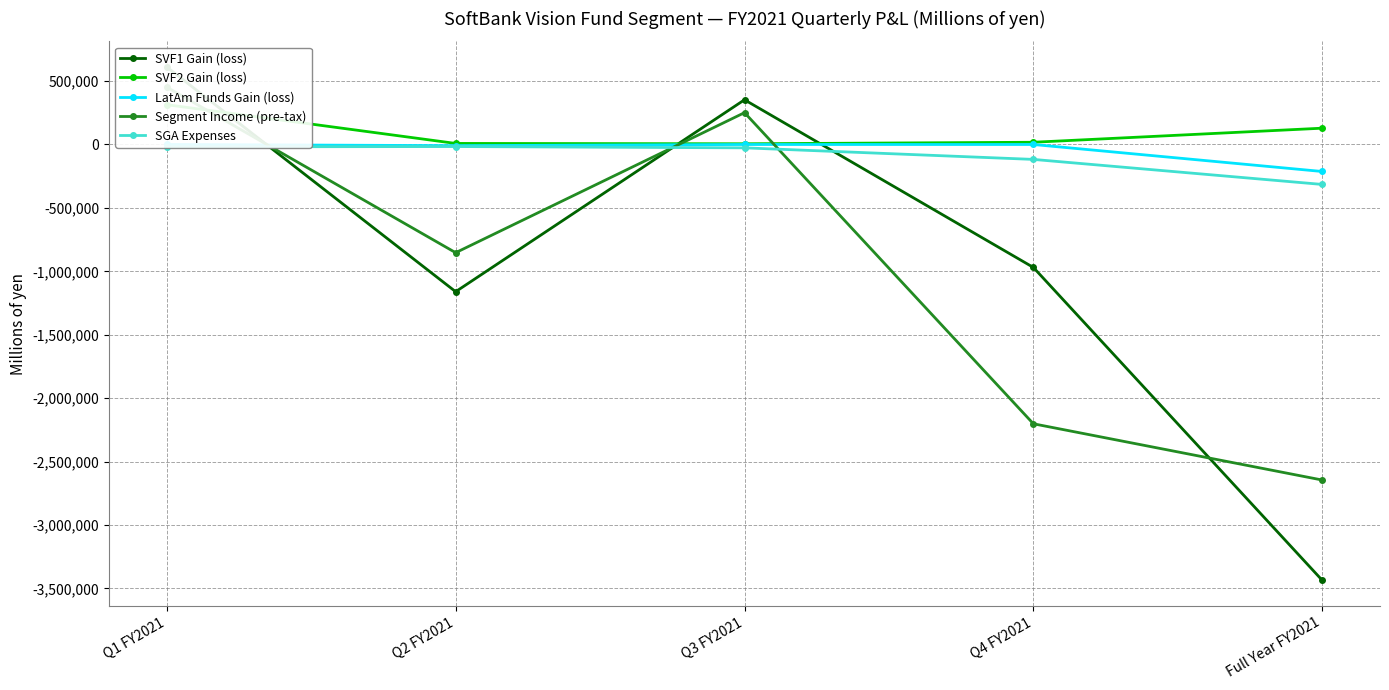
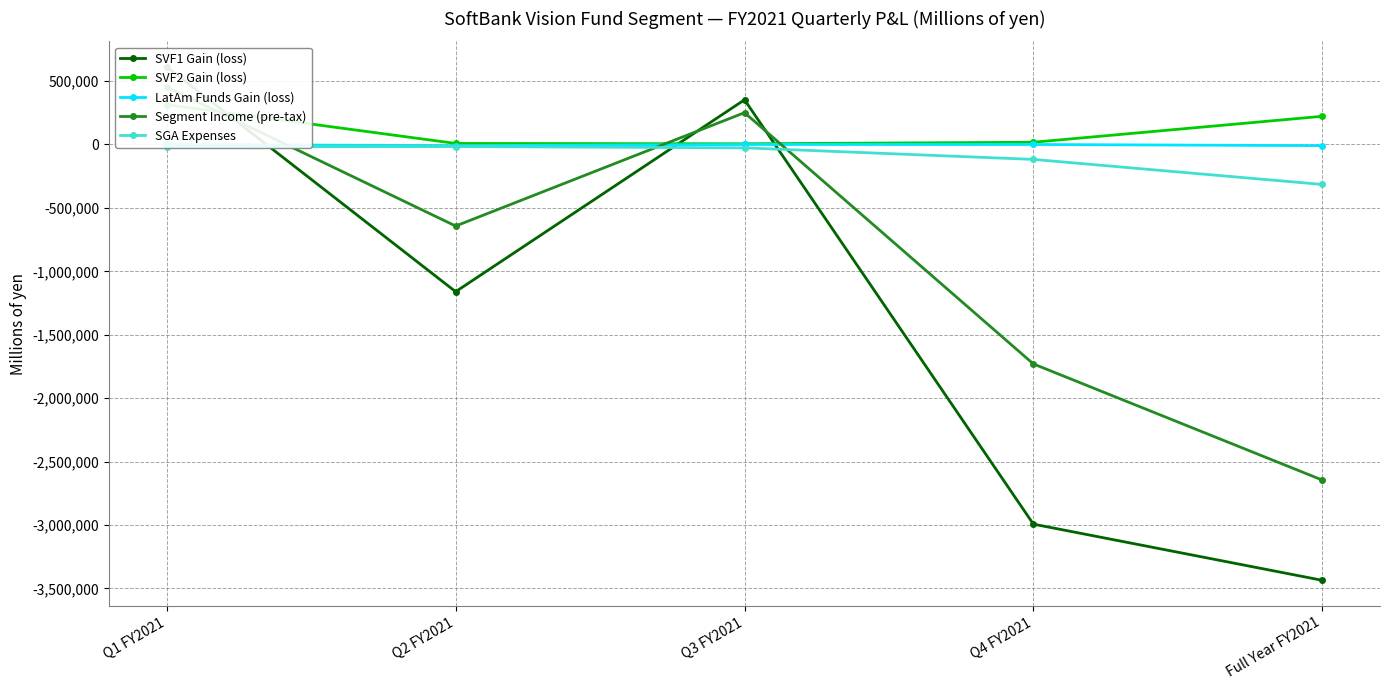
Segment Income (pre-tax), Q2 FY2021: -850,000 -> -640,000
SVF1 Gain (loss), Q4 FY2021: -970,000 -> -2,990,000
Segment Income (pre-tax), Q4 FY2021: -2,200,000 -> -1,730,000
SVF2 Gain (loss), Full Year FY2021: 130,000 -> 220,000
LatAm Funds Gain (loss), Full Year FY2021: -210,000 -> -10,000
